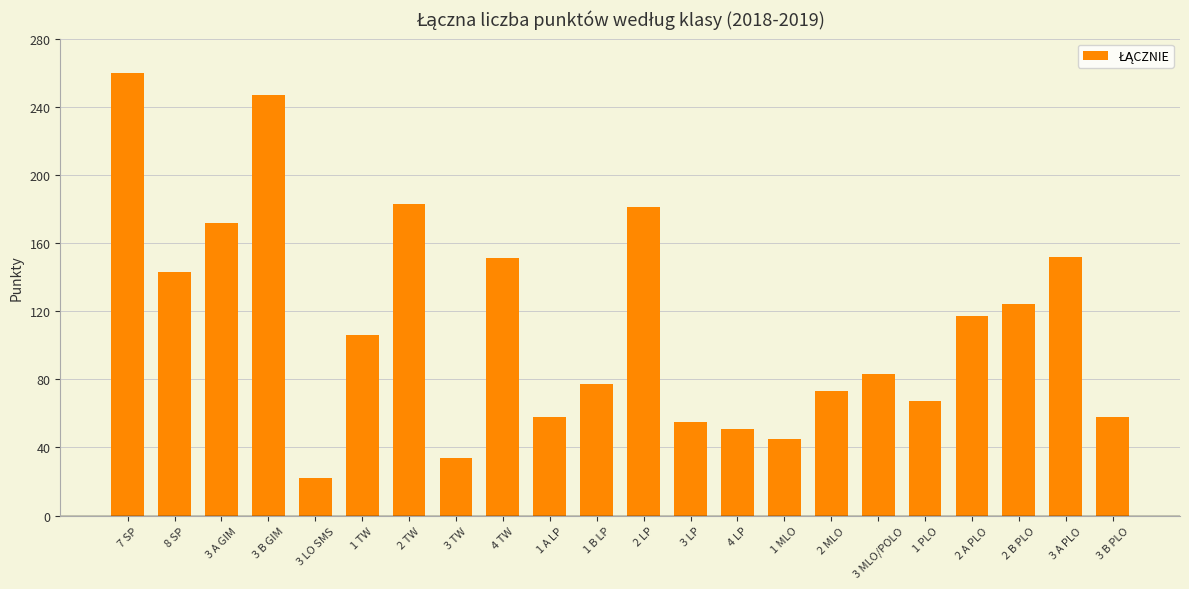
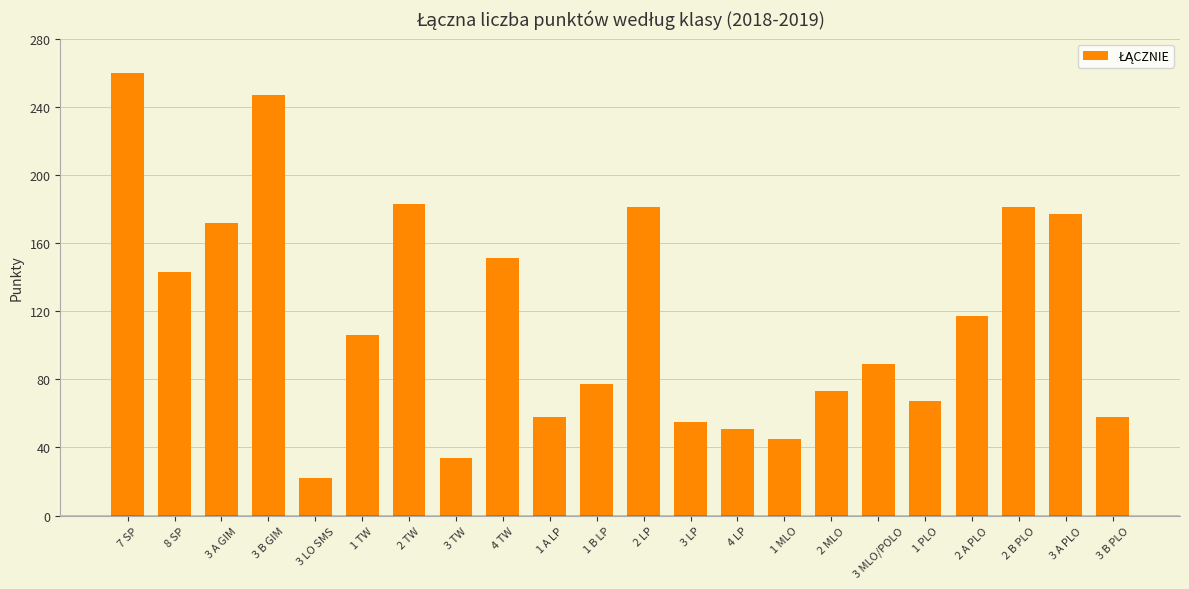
3 MLO/POLO: 83 -> 89
2 B PLO: 124 -> 181
3 A PLO: 152 -> 177
